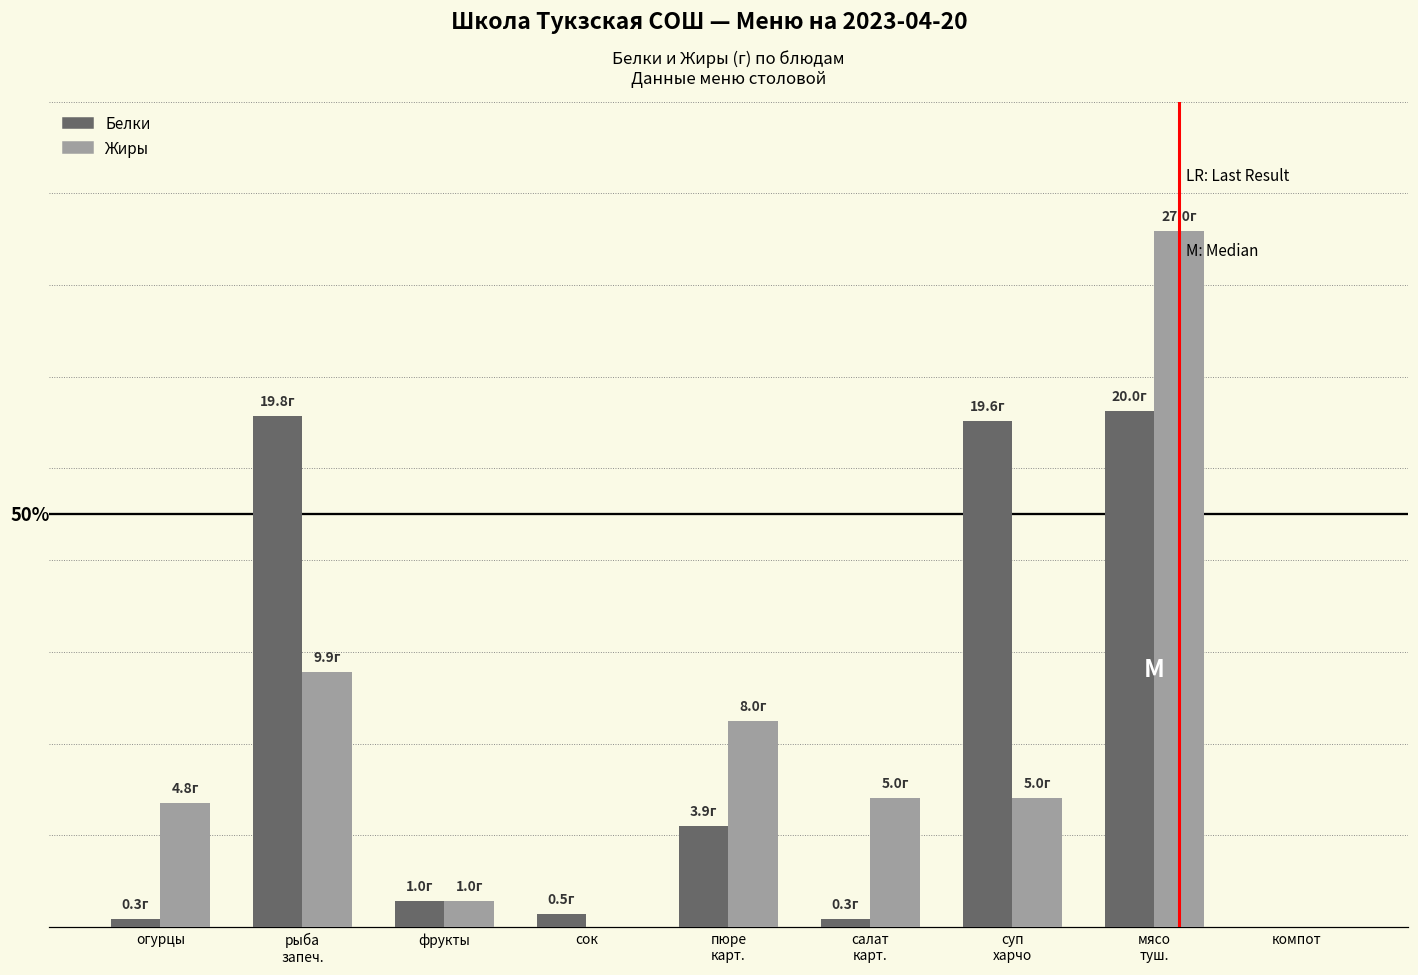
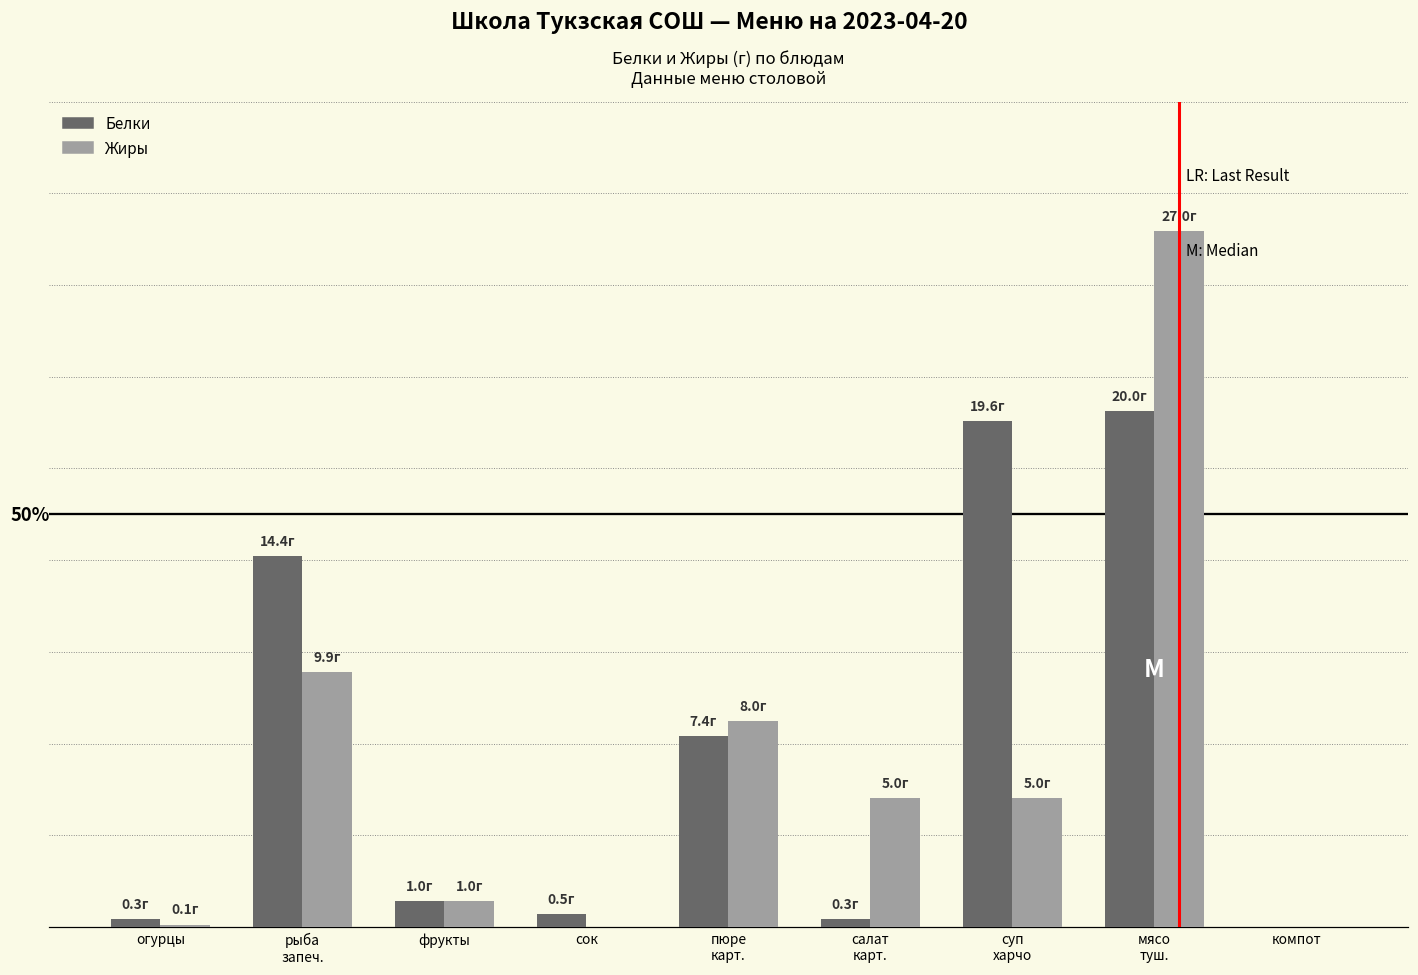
Жиры, огурцы: 4.8г -> 0.1г
Белки, рыба запеч.: 19.8г -> 14.4г
Белки, пюре карт.: 3.9г -> 7.4г
